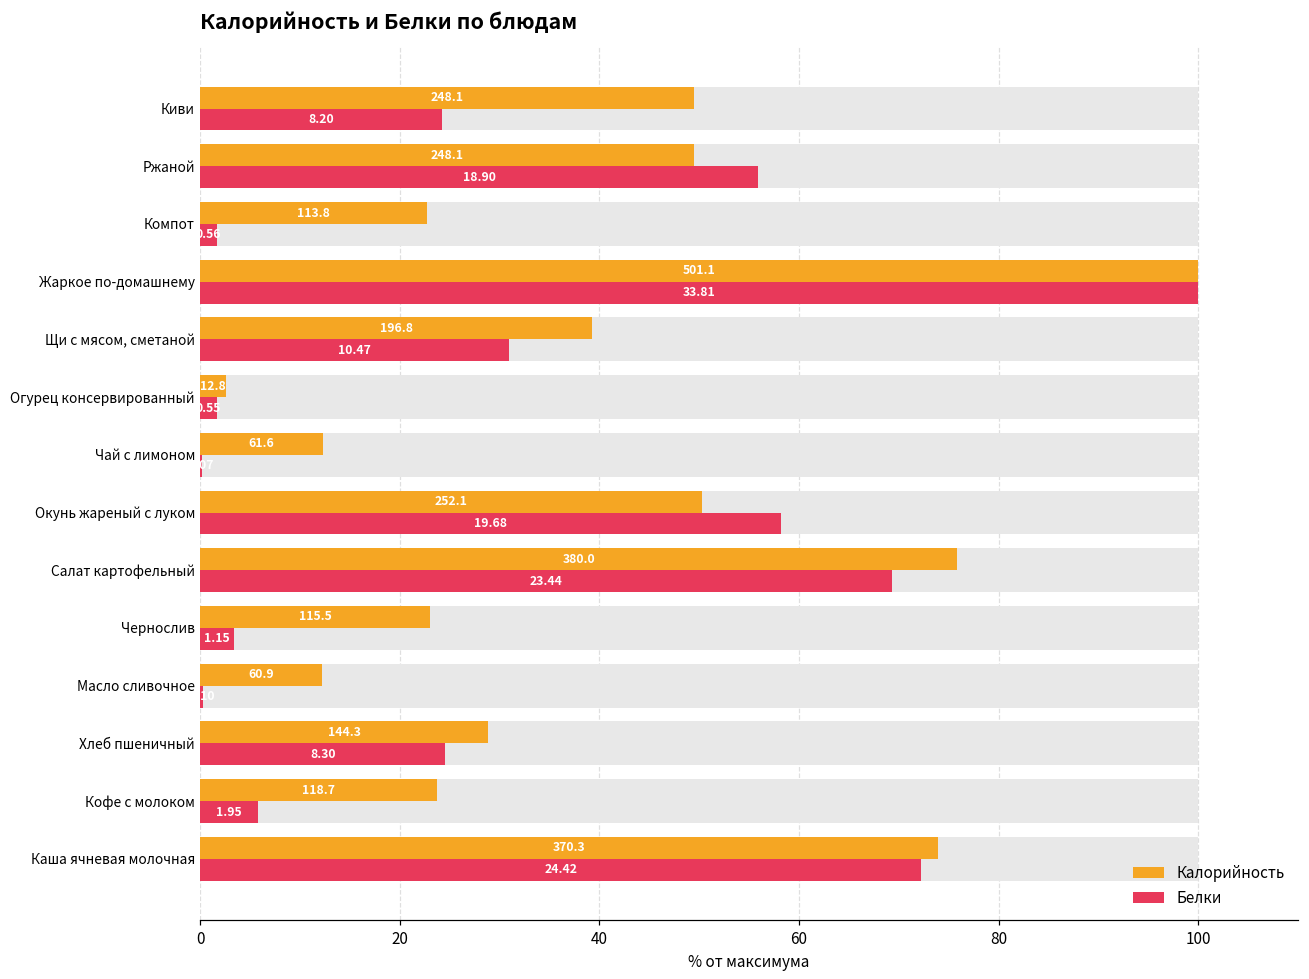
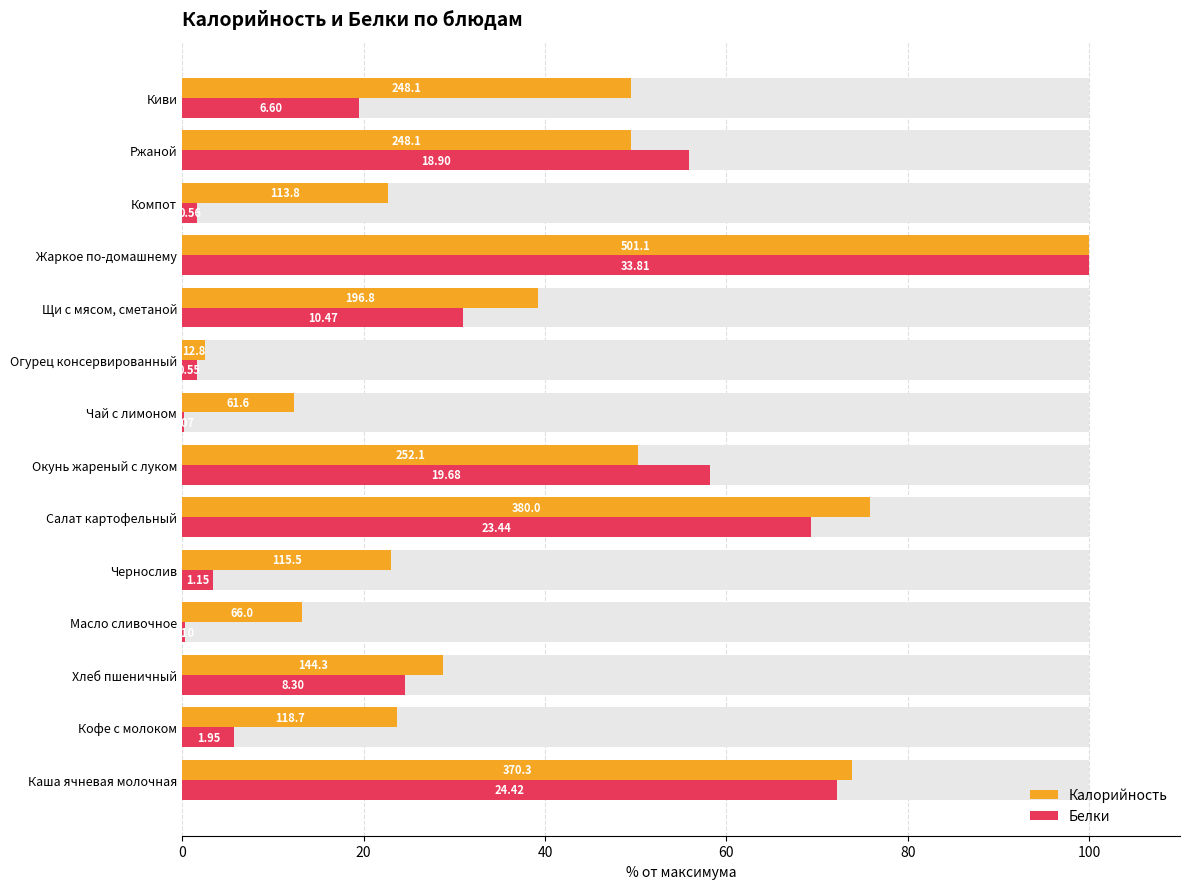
Белки, Киви: 8.20 -> 6.60
Калорийность, Масло сливочное: 60.9 -> 66.0
